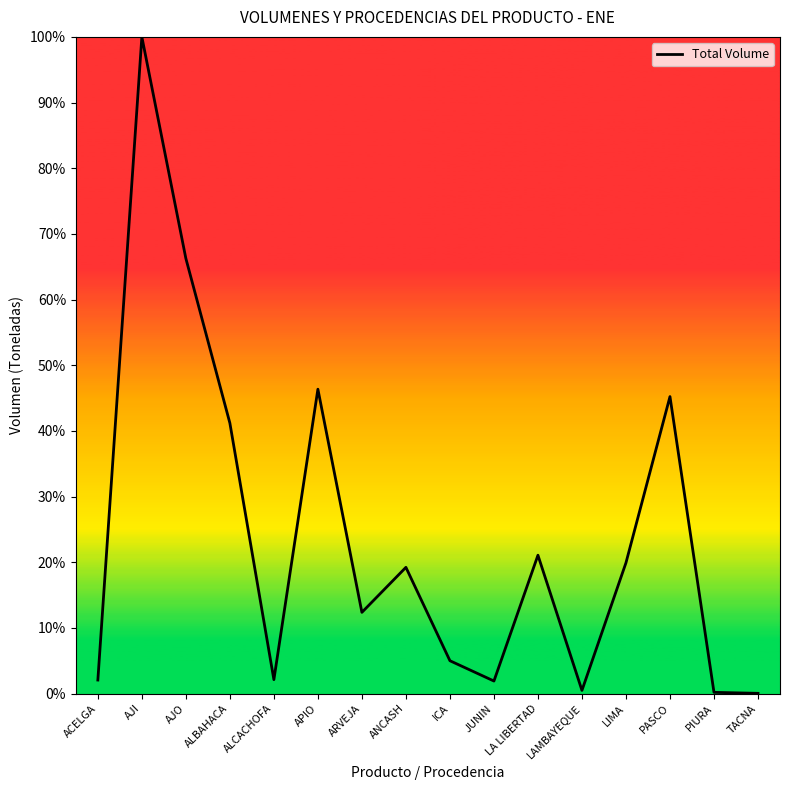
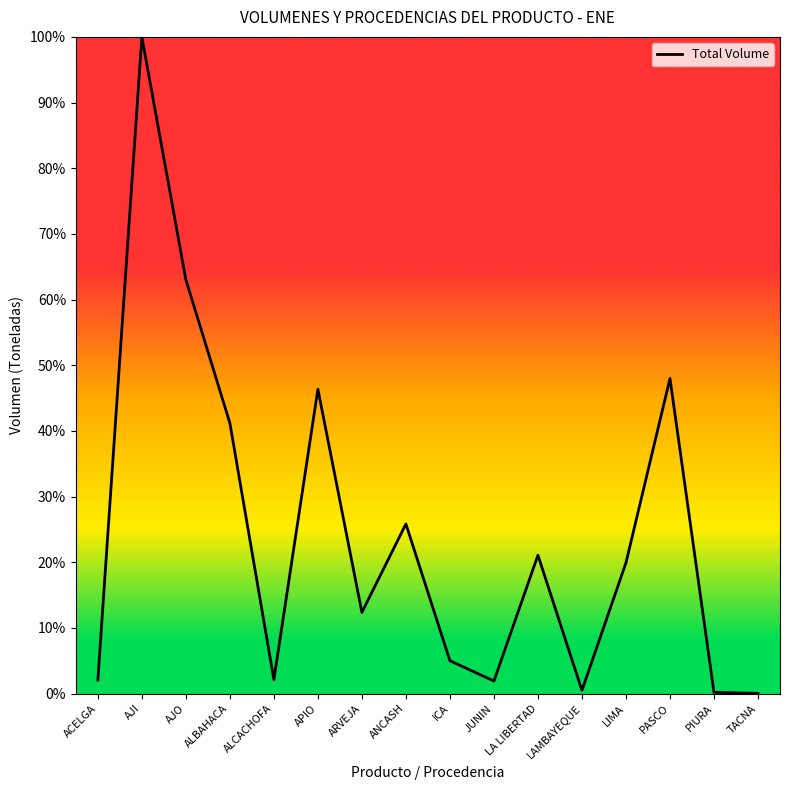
AJO: 66% -> 63%
ANCASH: 19% -> 26%
PASCO: 45% -> 48%
